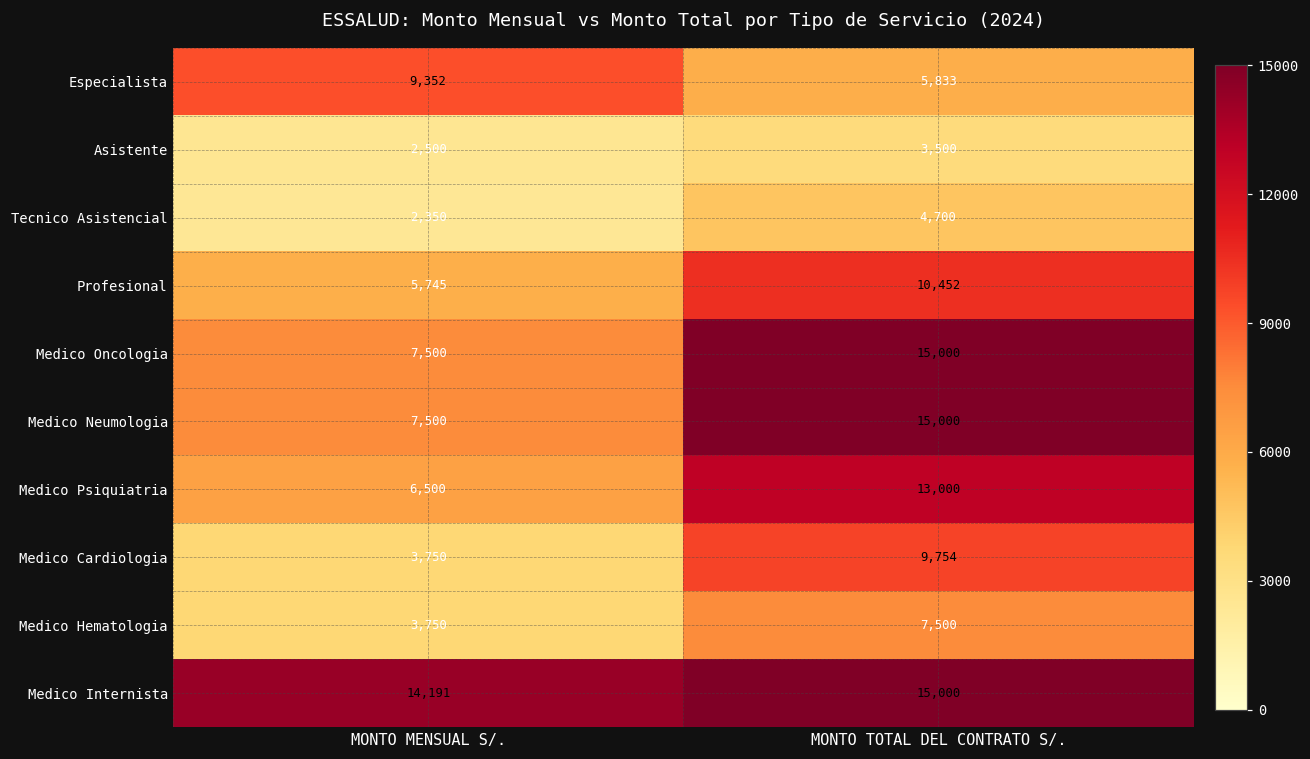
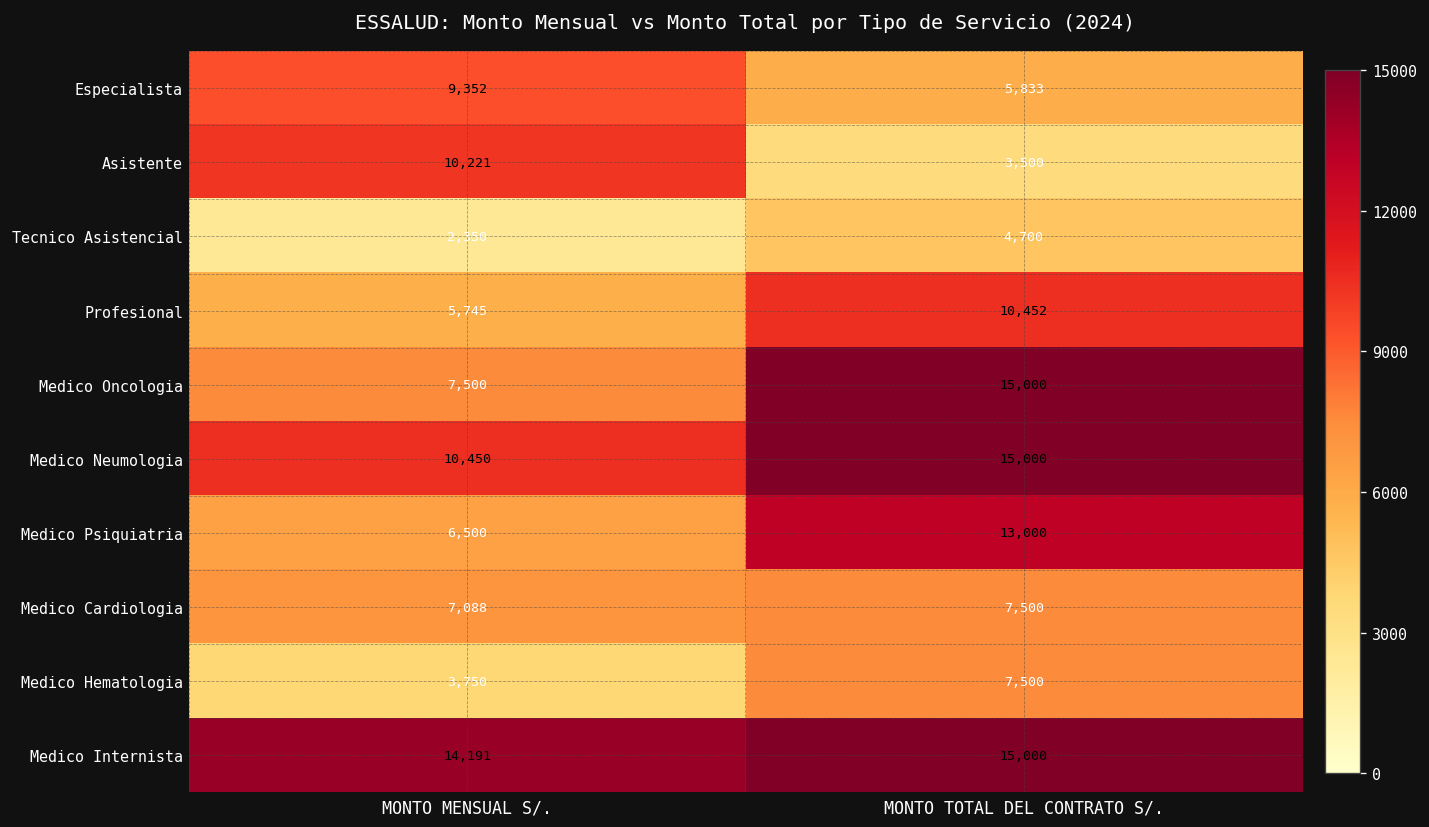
Asistente, MONTO MENSUAL S/.: 2,500 -> 10,221
Medico Neumologia, MONTO MENSUAL S/.: 7,500 -> 10,450
Medico Cardiologia, MONTO MENSUAL S/.: 3,750 -> 7,088
Medico Cardiologia, MONTO TOTAL DEL CONTRATO S/.: 9,754 -> 7,500
